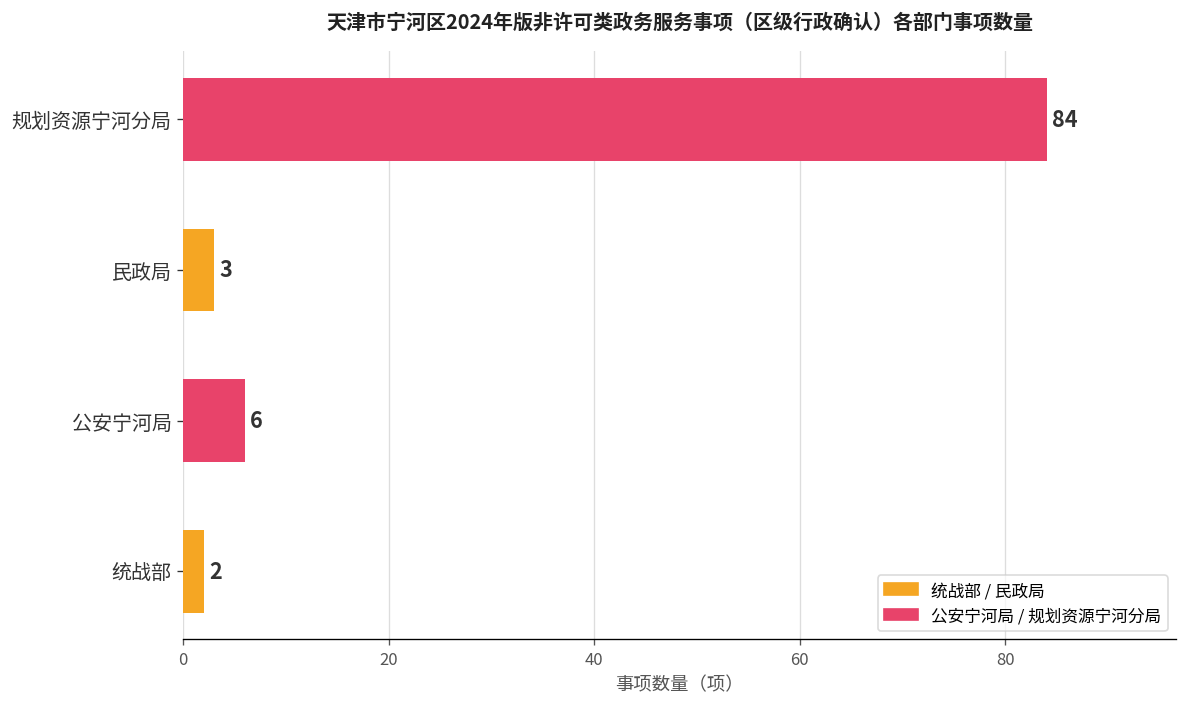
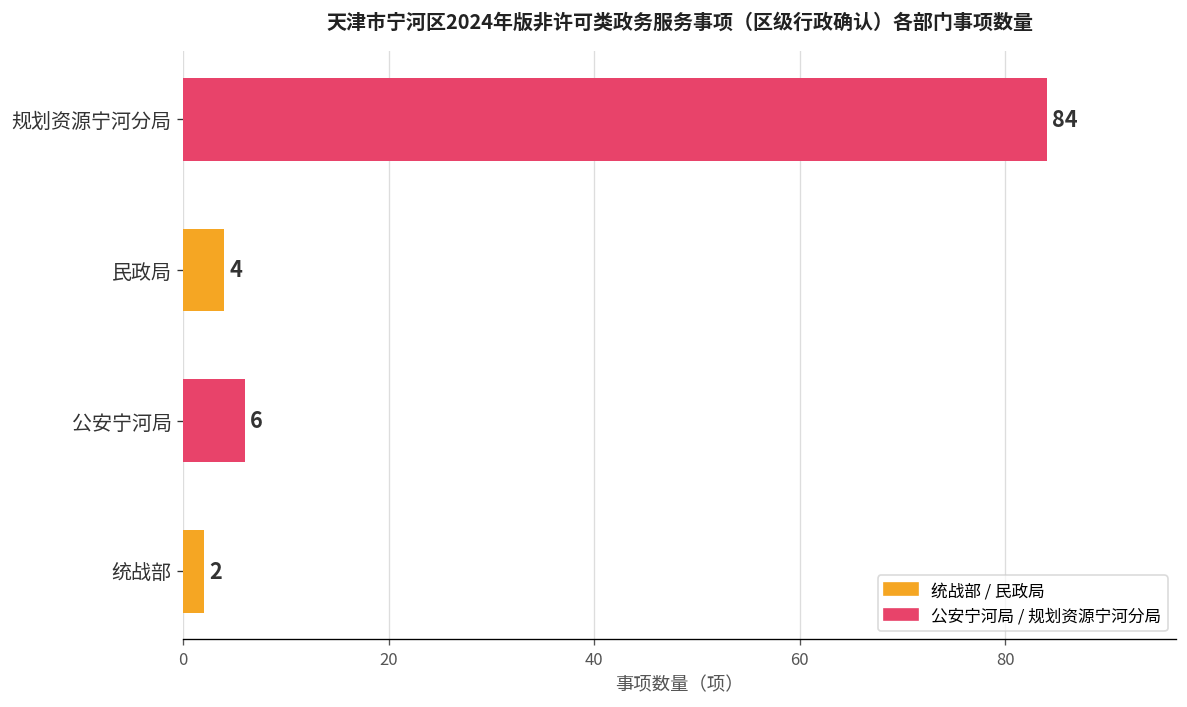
民政局: 3 -> 4
